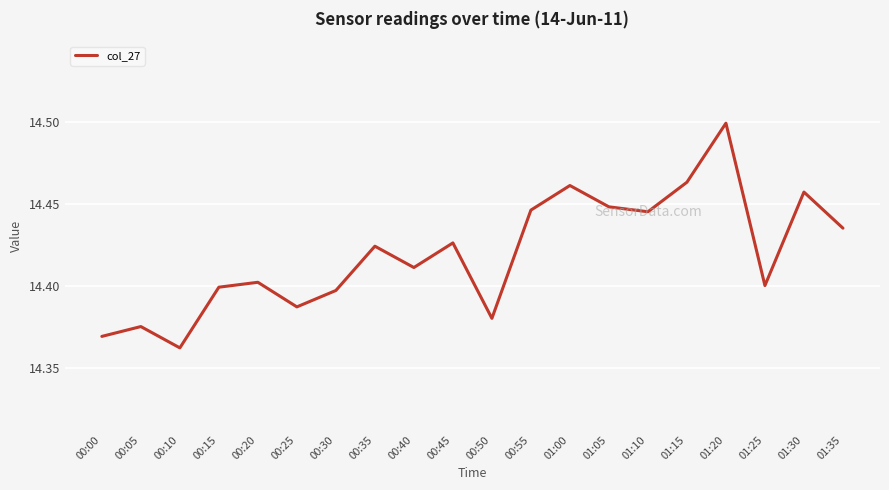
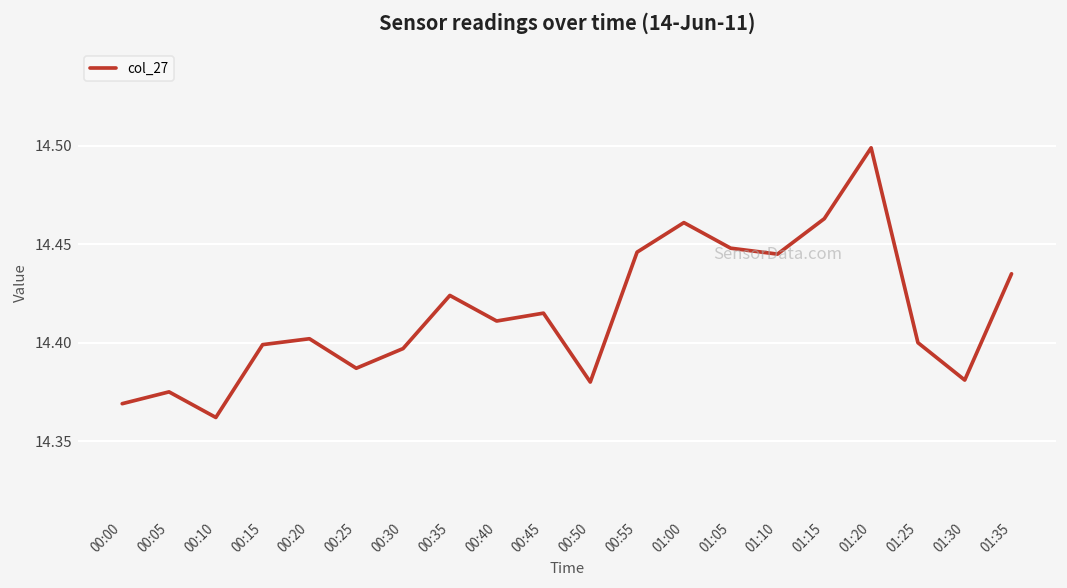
00:45: 14.426 -> 14.415
01:30: 14.457 -> 14.381
